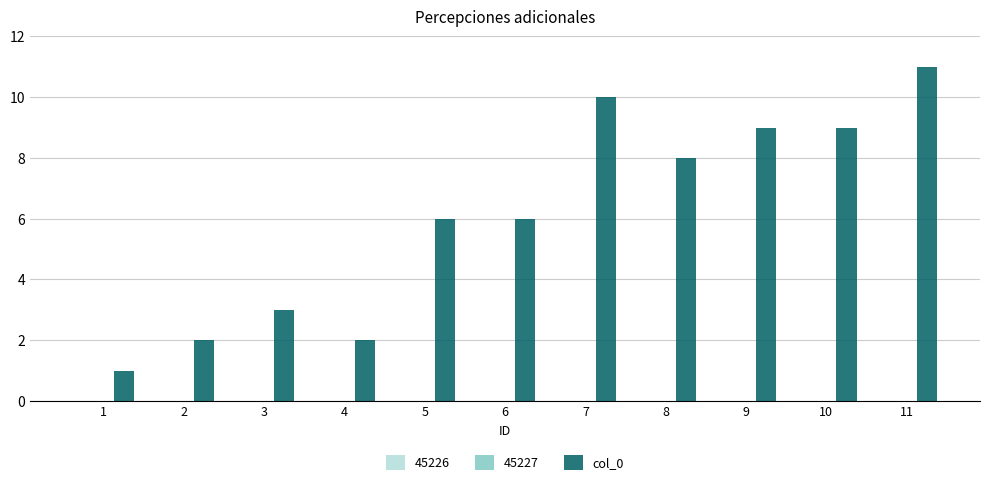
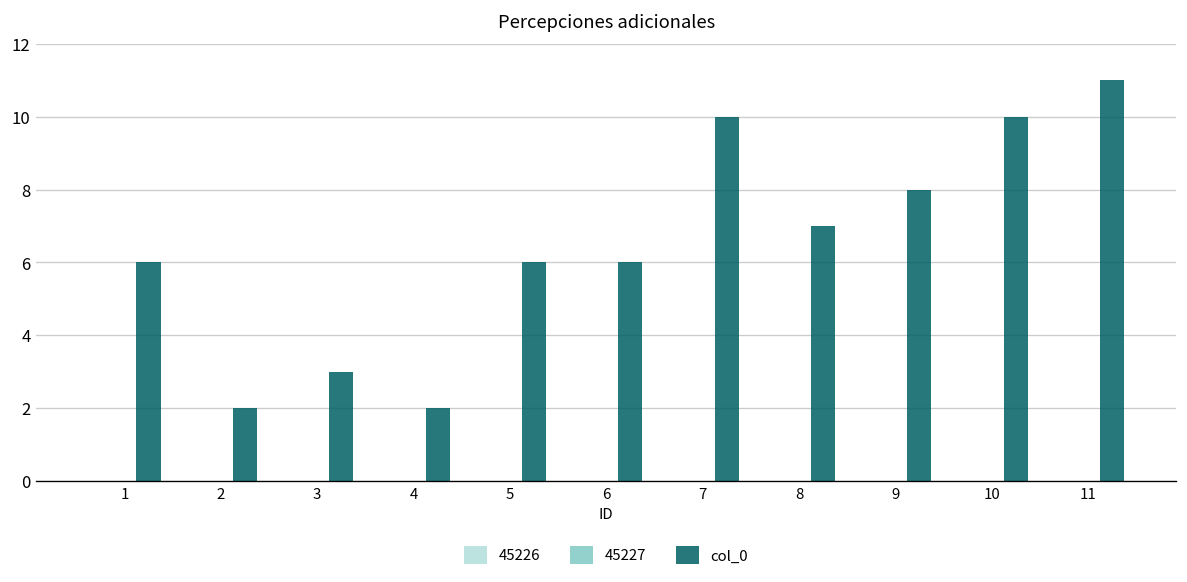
col_0, 1: 1 -> 6
col_0, 8: 8 -> 7
col_0, 9: 9 -> 8
col_0, 10: 9 -> 10
